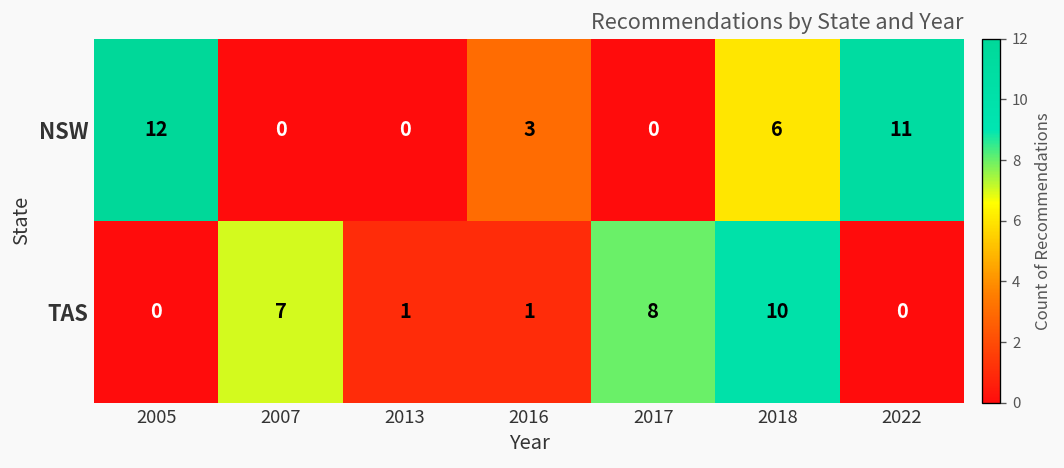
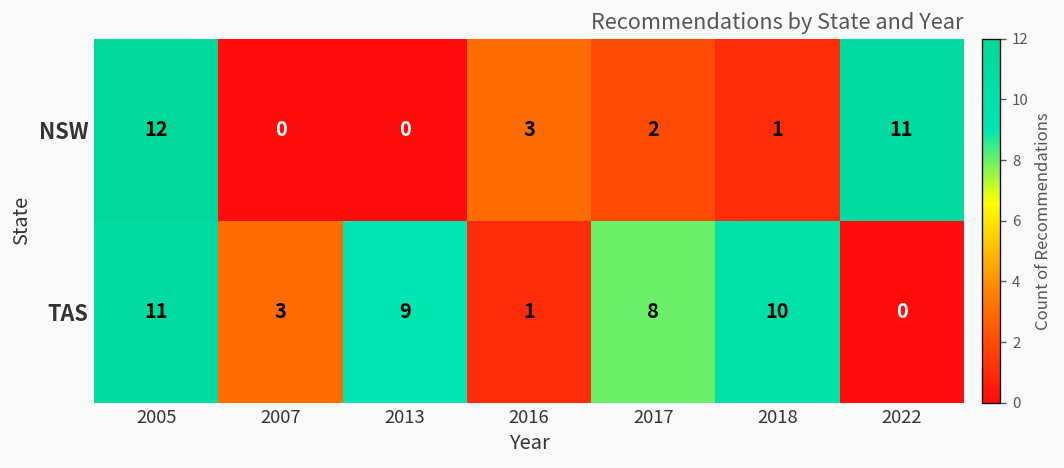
NSW, 2017: 0 -> 2
NSW, 2018: 6 -> 1
TAS, 2005: 0 -> 11
TAS, 2007: 7 -> 3
TAS, 2013: 1 -> 9
